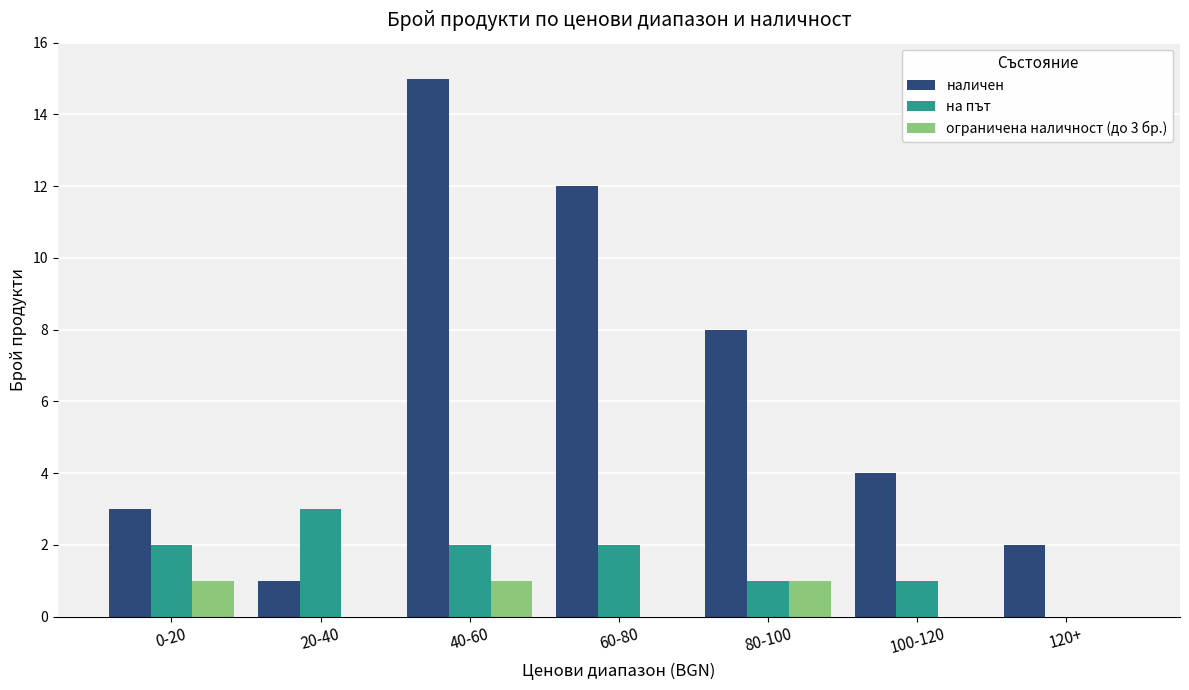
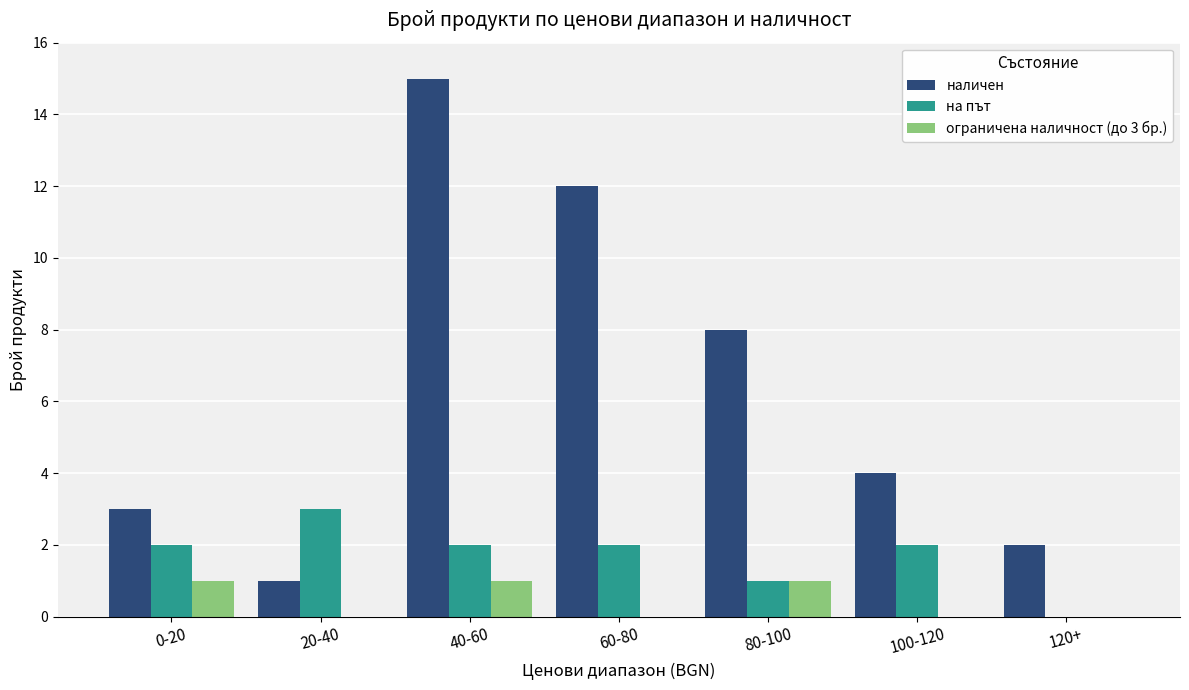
на път, 100-120: 1 -> 2
